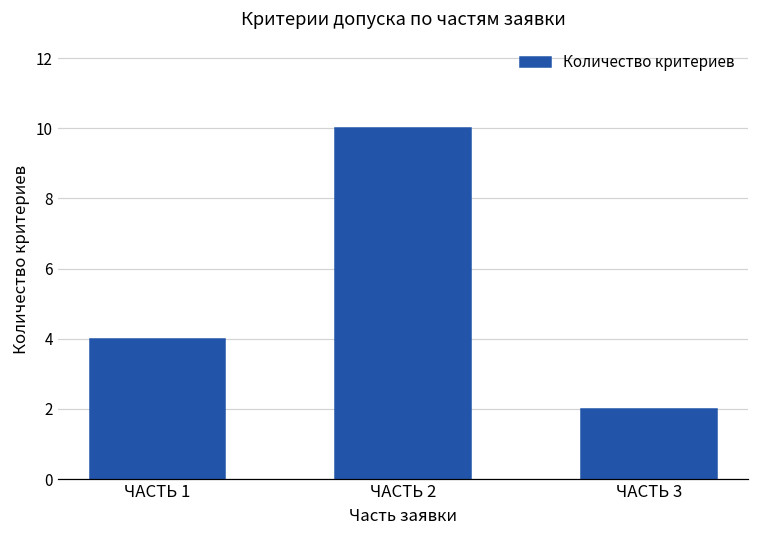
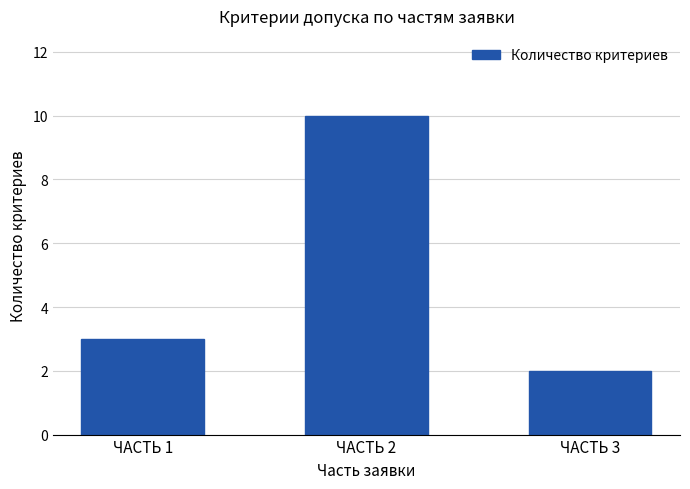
ЧАСТЬ 1: 4 -> 3
